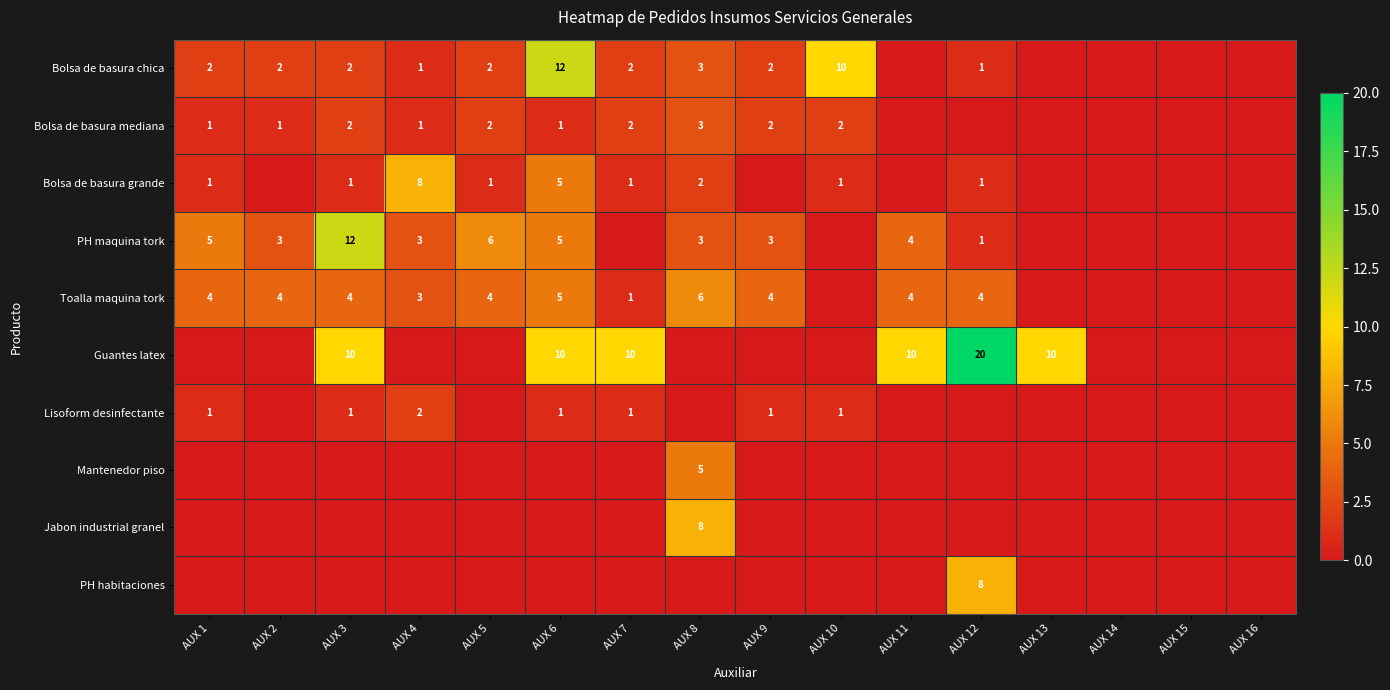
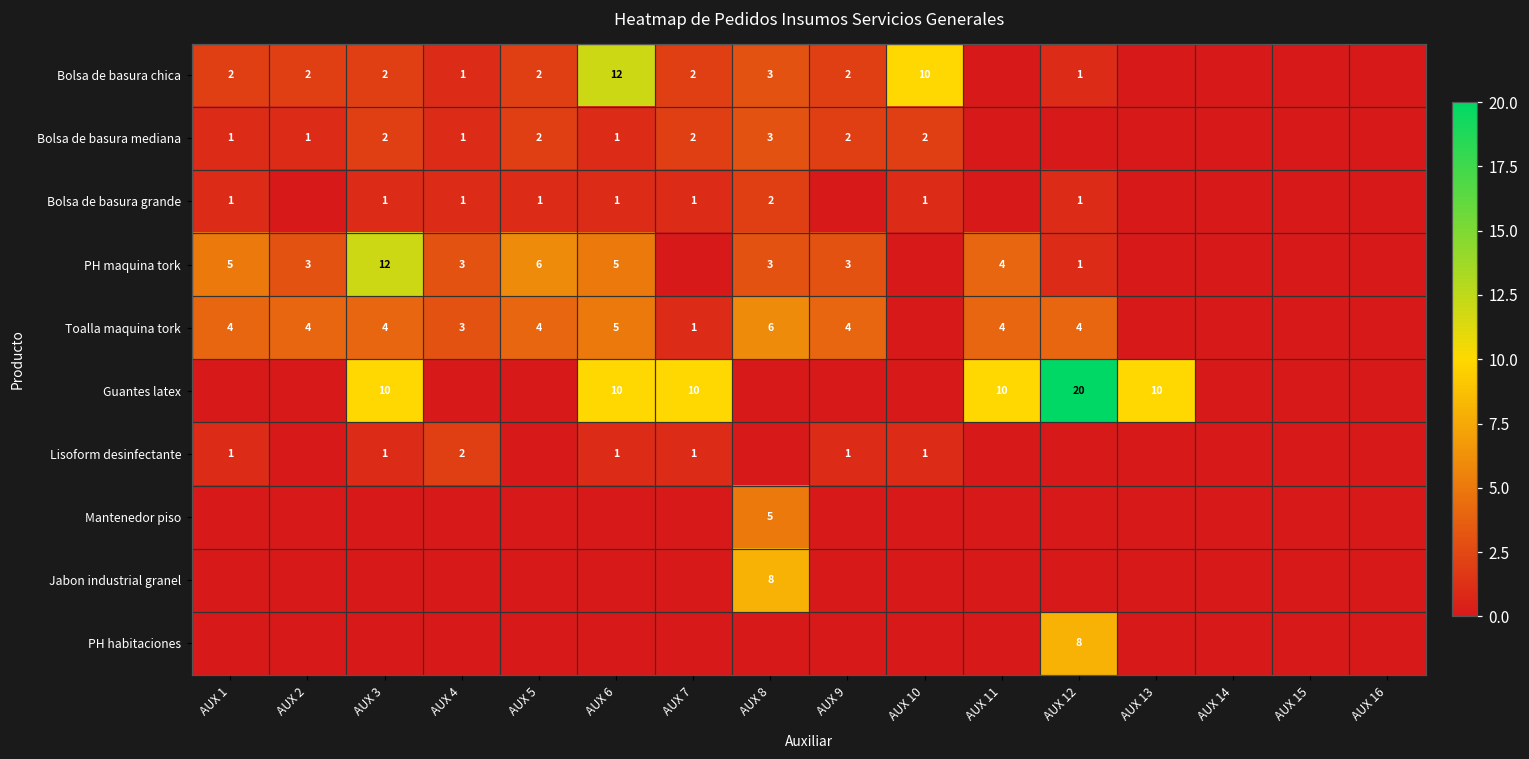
Bolsa de basura grande, AUX 4: 8 -> 1
Bolsa de basura grande, AUX 6: 5 -> 1
